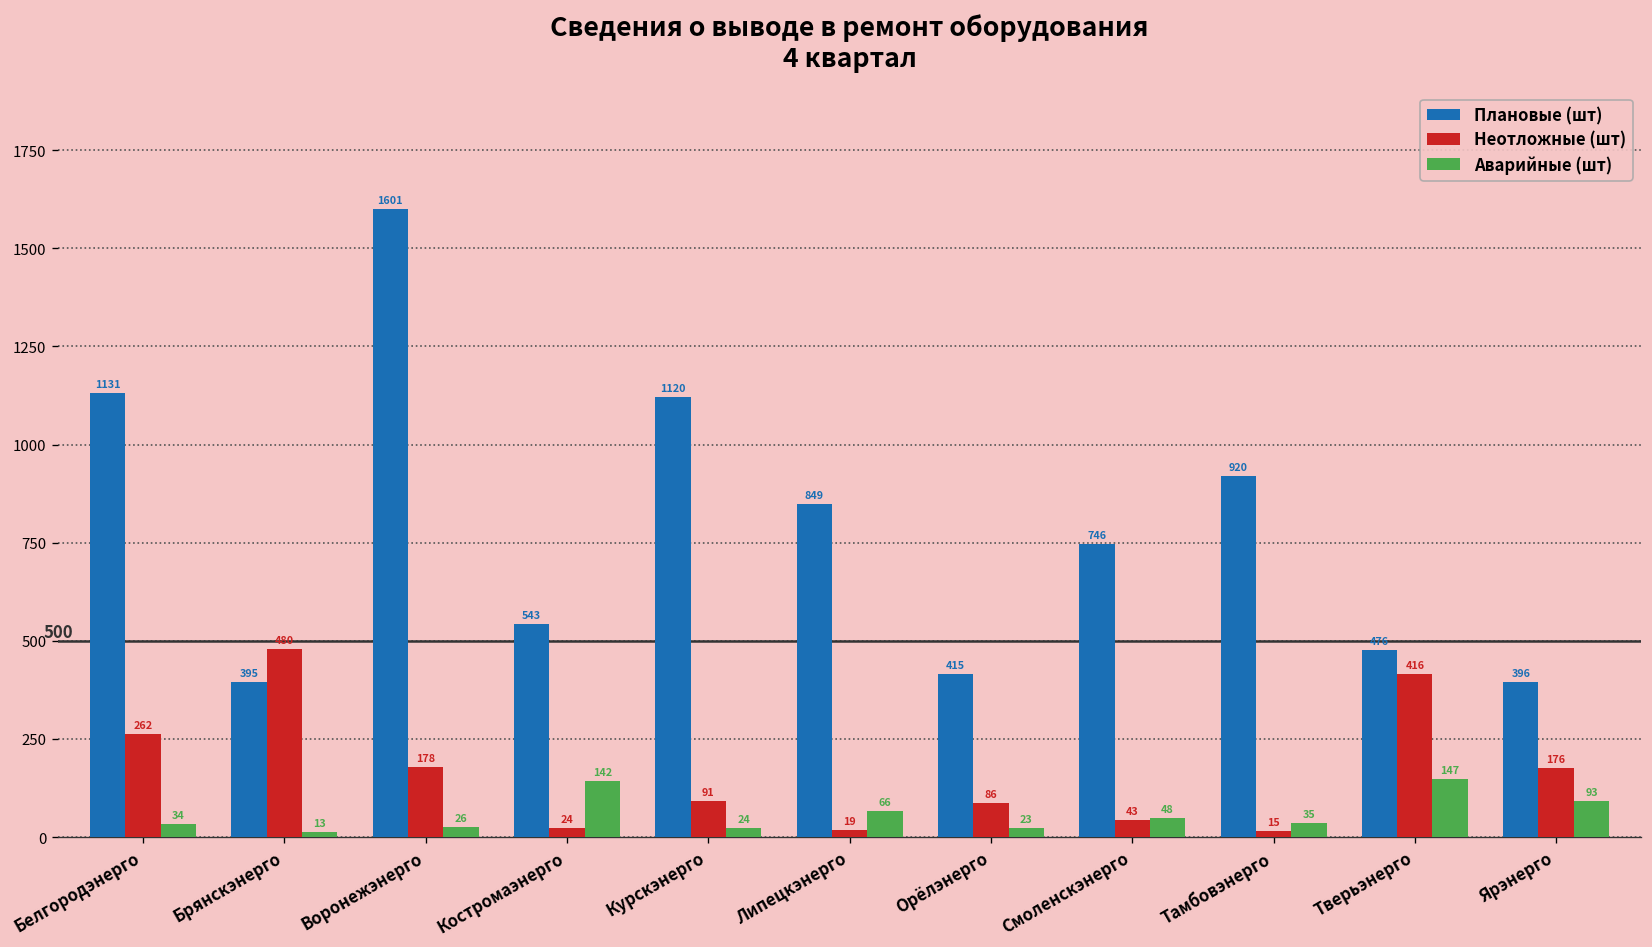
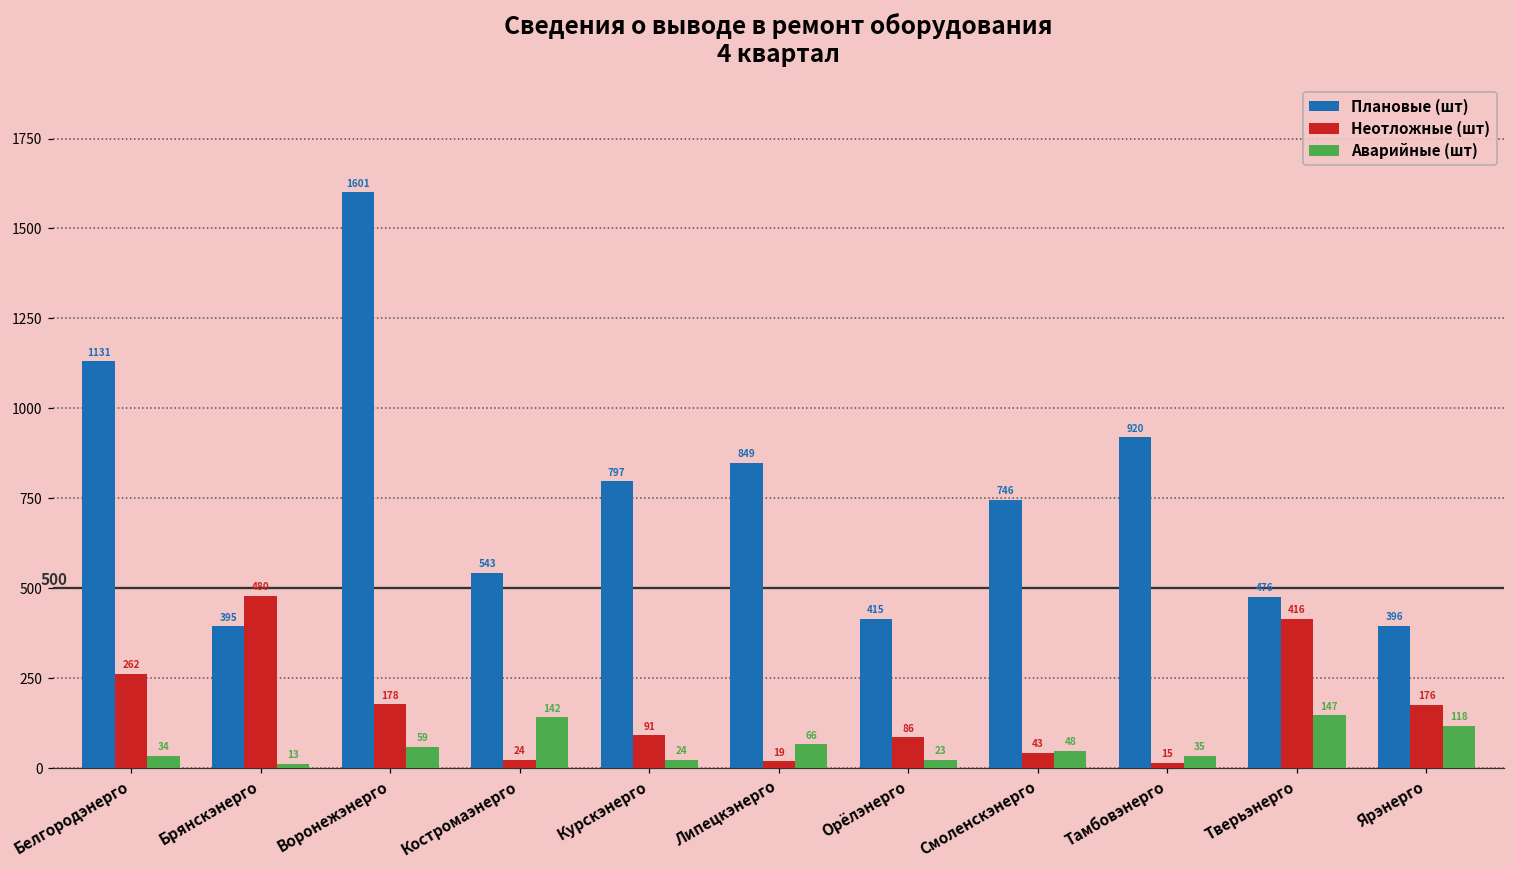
Аварийные (шт), Воронежэнерго: 26 -> 59
Плановые (шт), Курскэнерго: 1120 -> 797
Аварийные (шт), Ярэнерго: 93 -> 118
